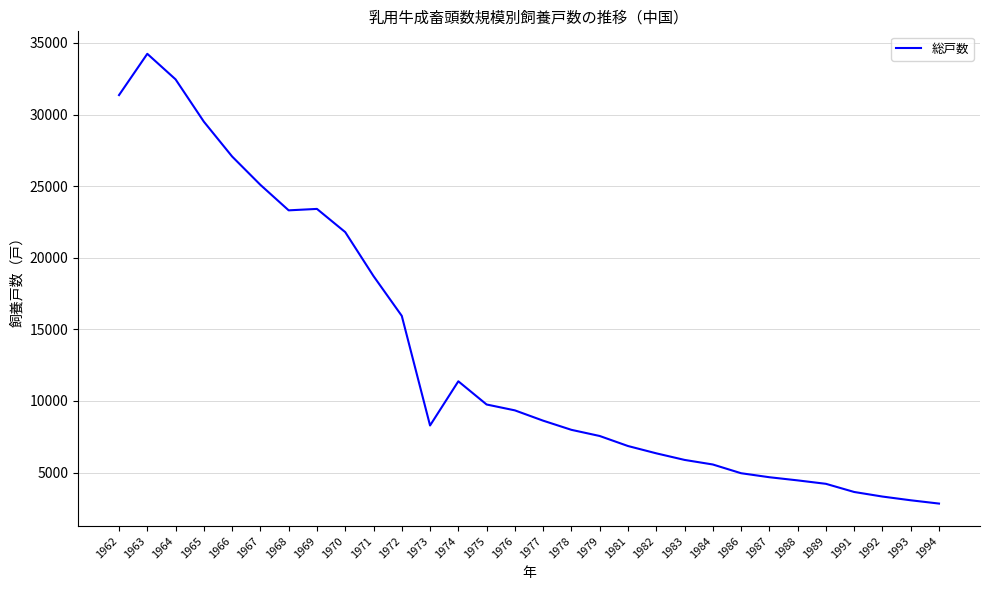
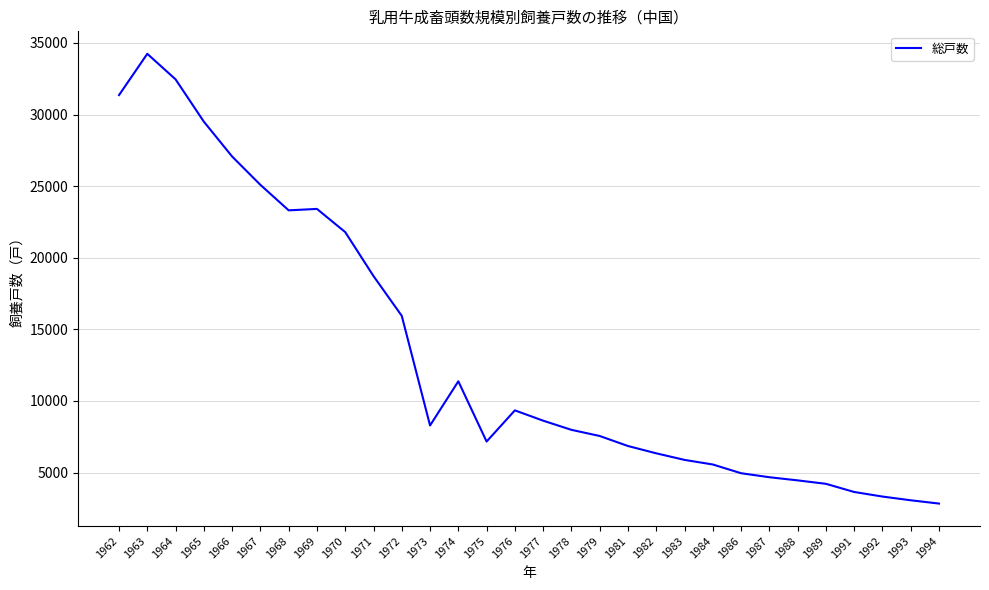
1975: 9800 -> 7200
